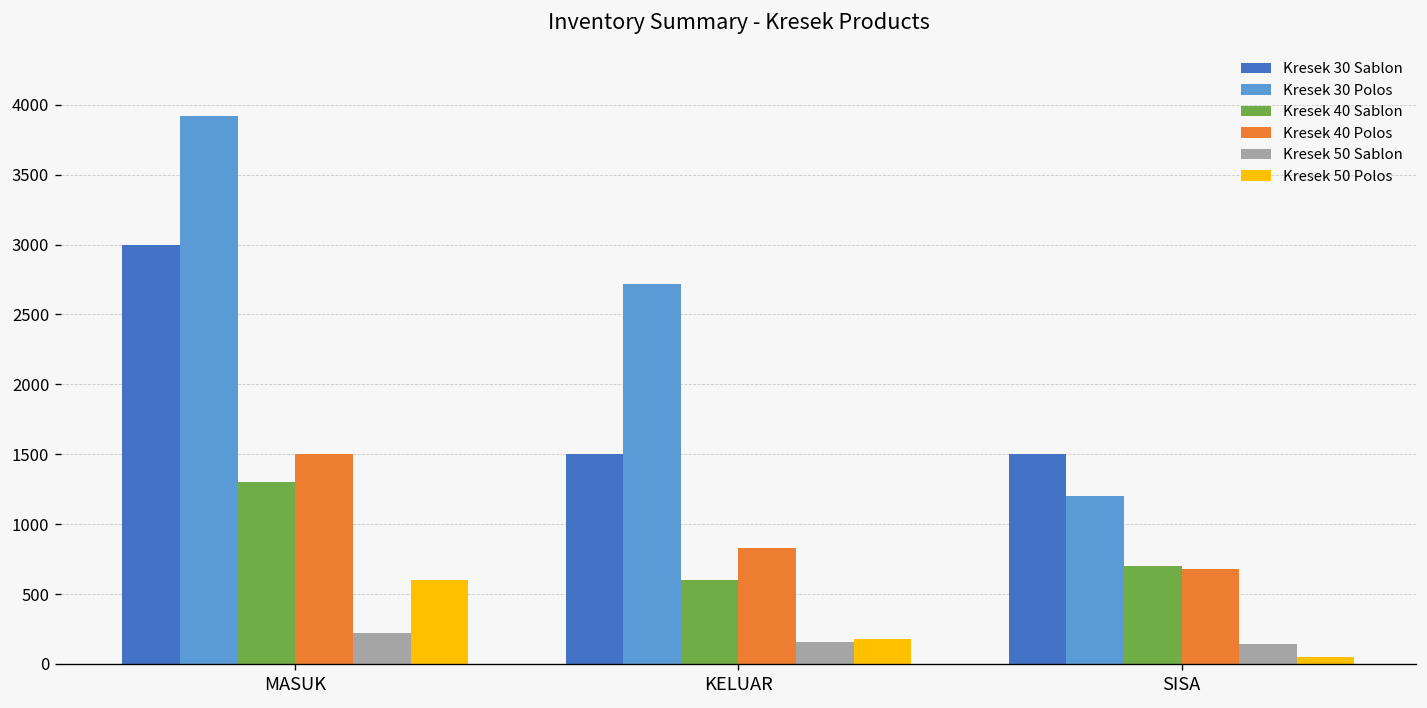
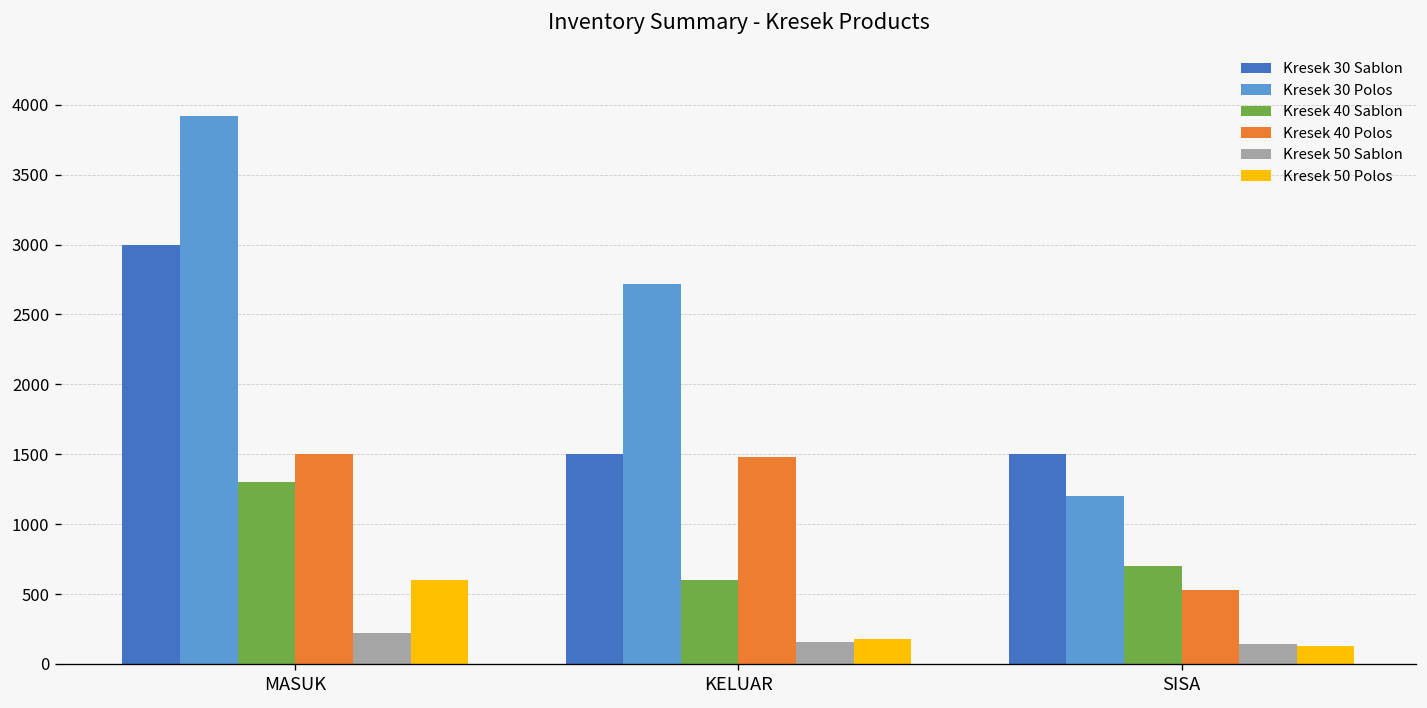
Kresek 40 Polos, KELUAR: 830 -> 1480
Kresek 40 Polos, SISA: 680 -> 530
Kresek 50 Polos, SISA: 50 -> 130
